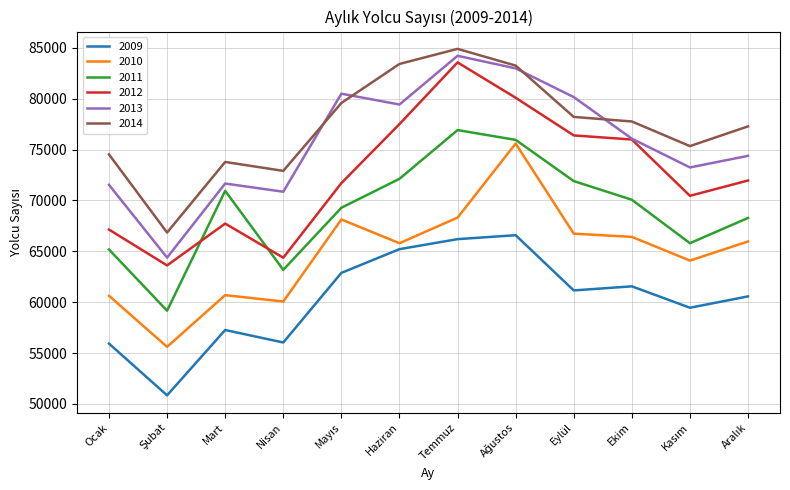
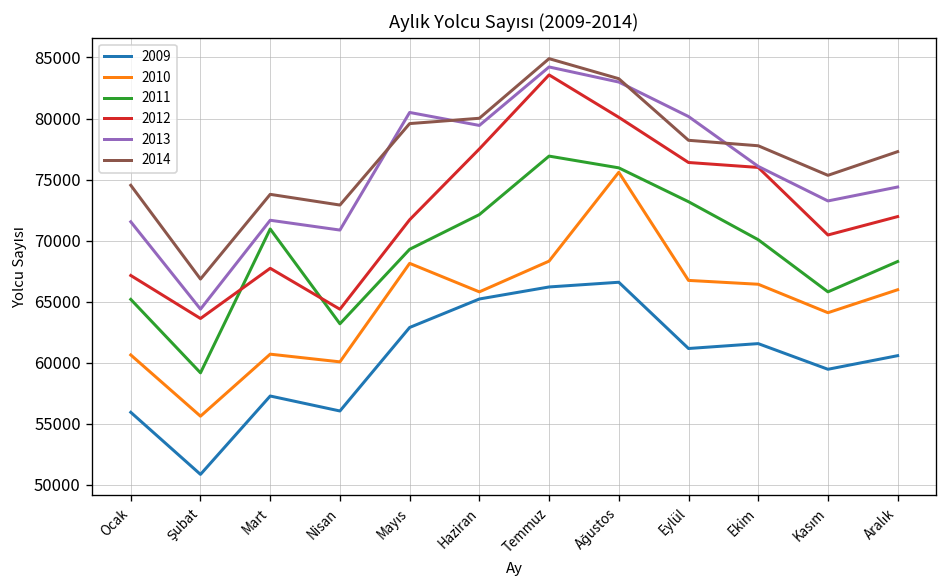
2014, Haziran: 83400 -> 80000
2011, Eylül: 71900 -> 73200
